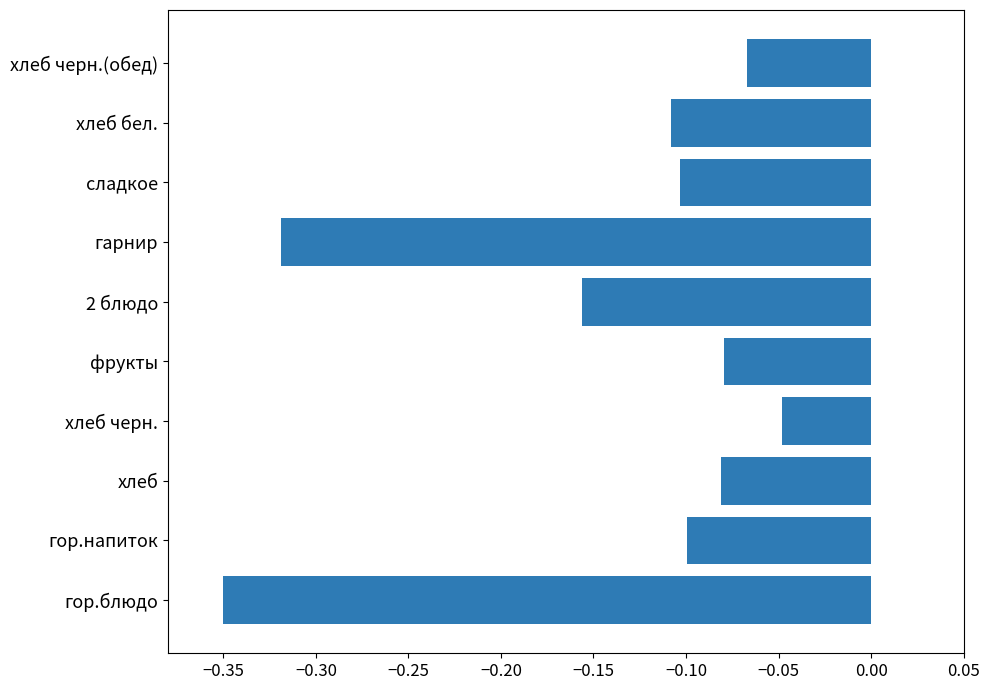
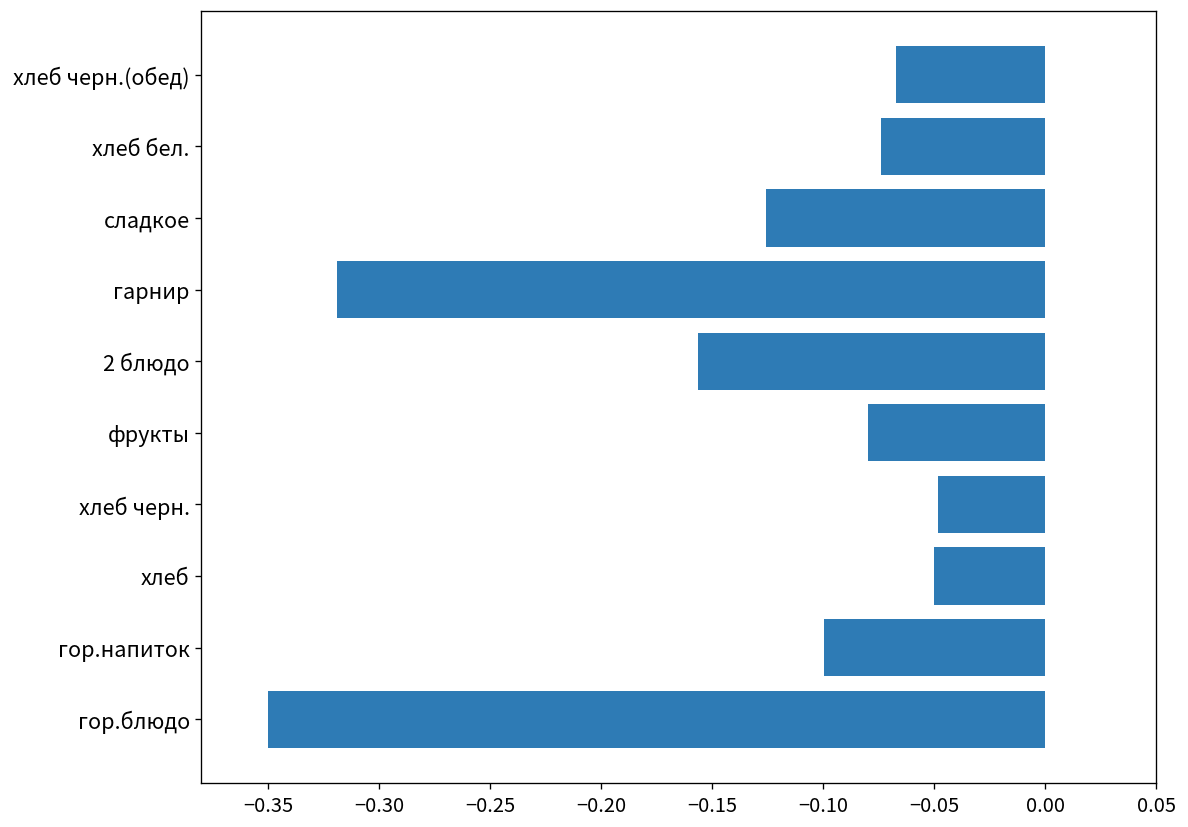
хлеб бел.: -0.108 -> -0.074
сладкое: -0.103 -> -0.126
хлеб: -0.081 -> -0.050
